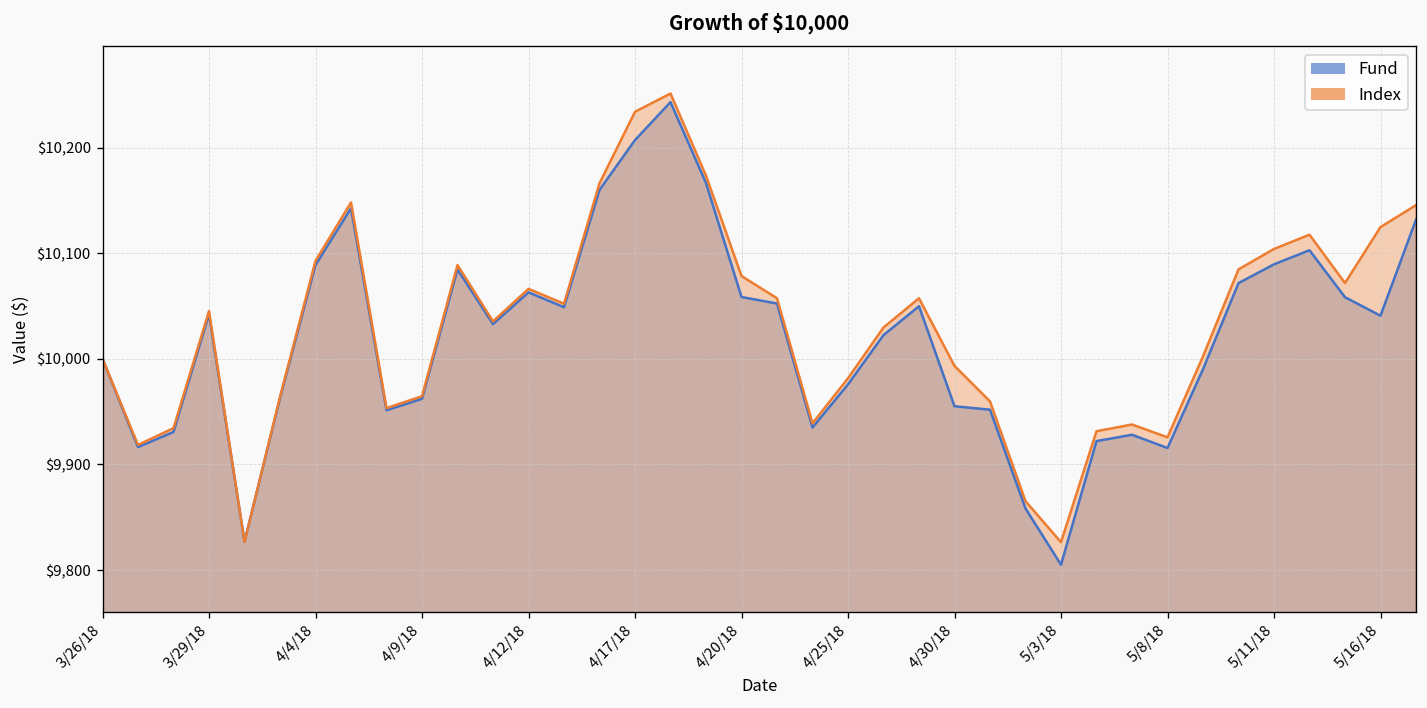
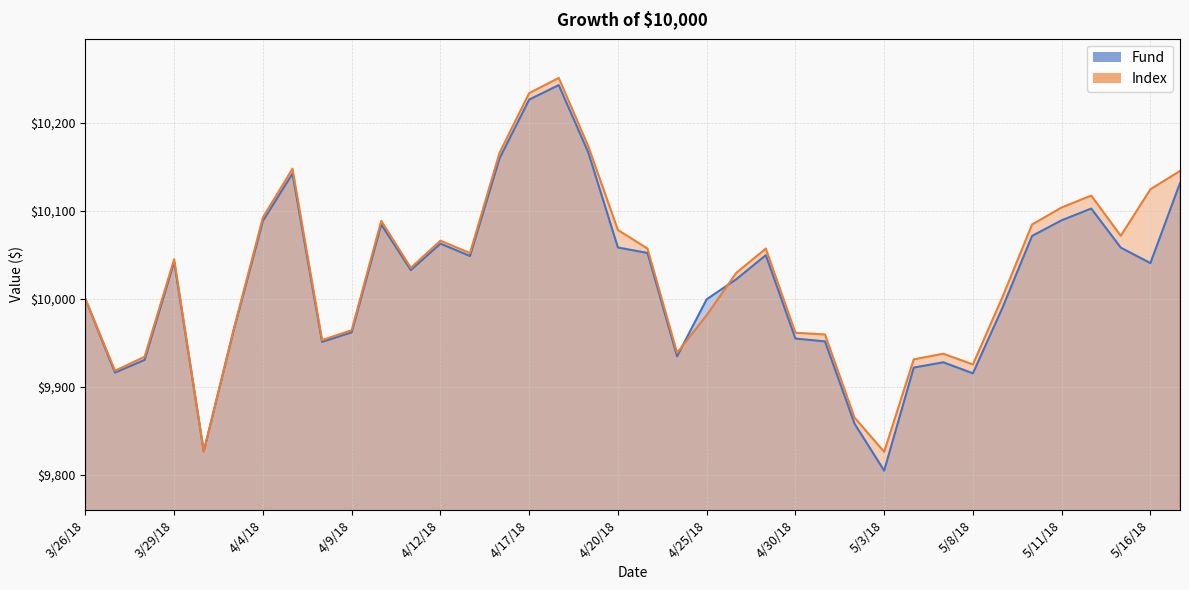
Fund, 4/17/18: $10,210 -> $10,230
Fund, 4/25/18: $9,980 -> $10,000
Index, 4/30/18: $9,990 -> $9,960
